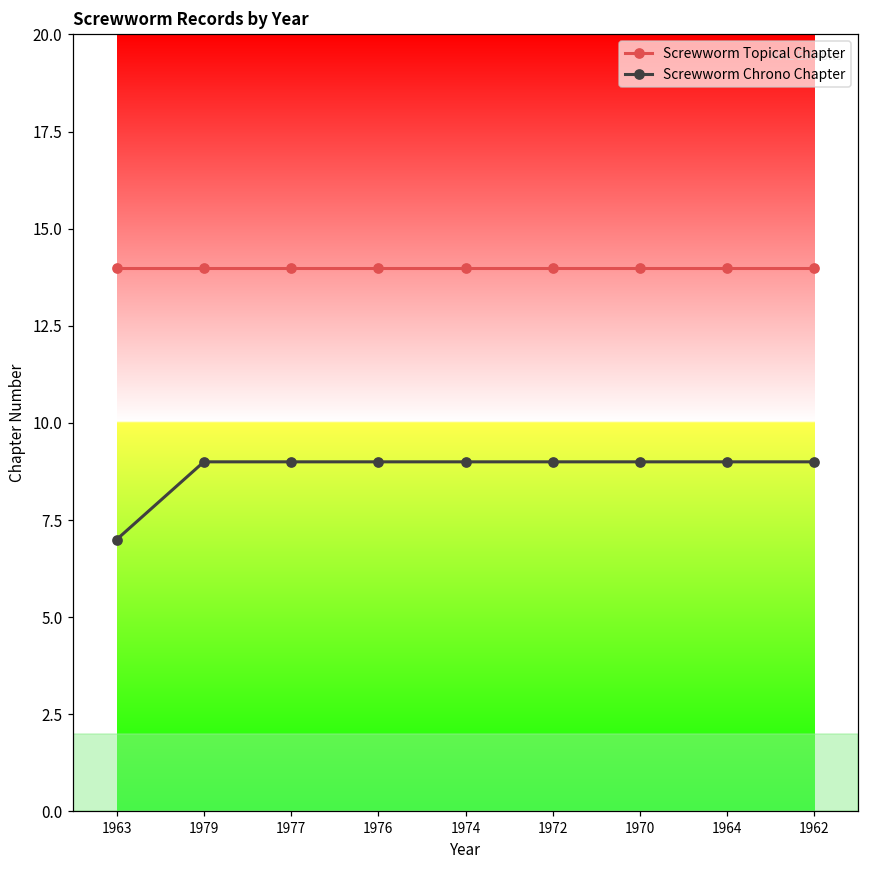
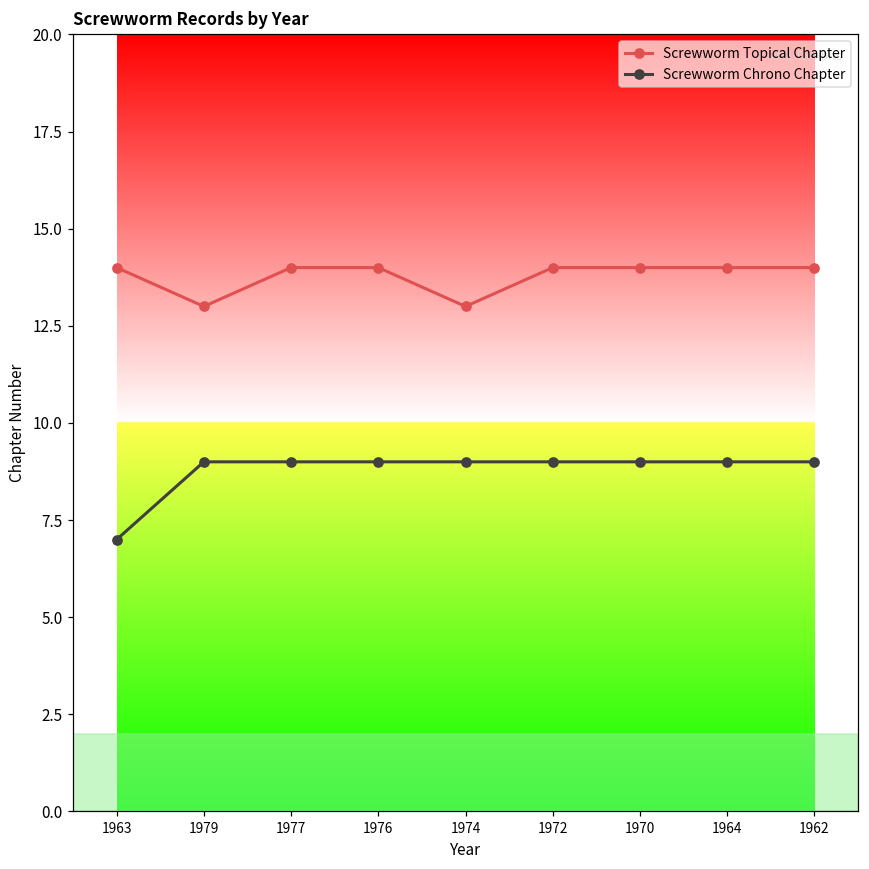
Screwworm Topical Chapter, 1979: 14 -> 13
Screwworm Topical Chapter, 1974: 14 -> 13
